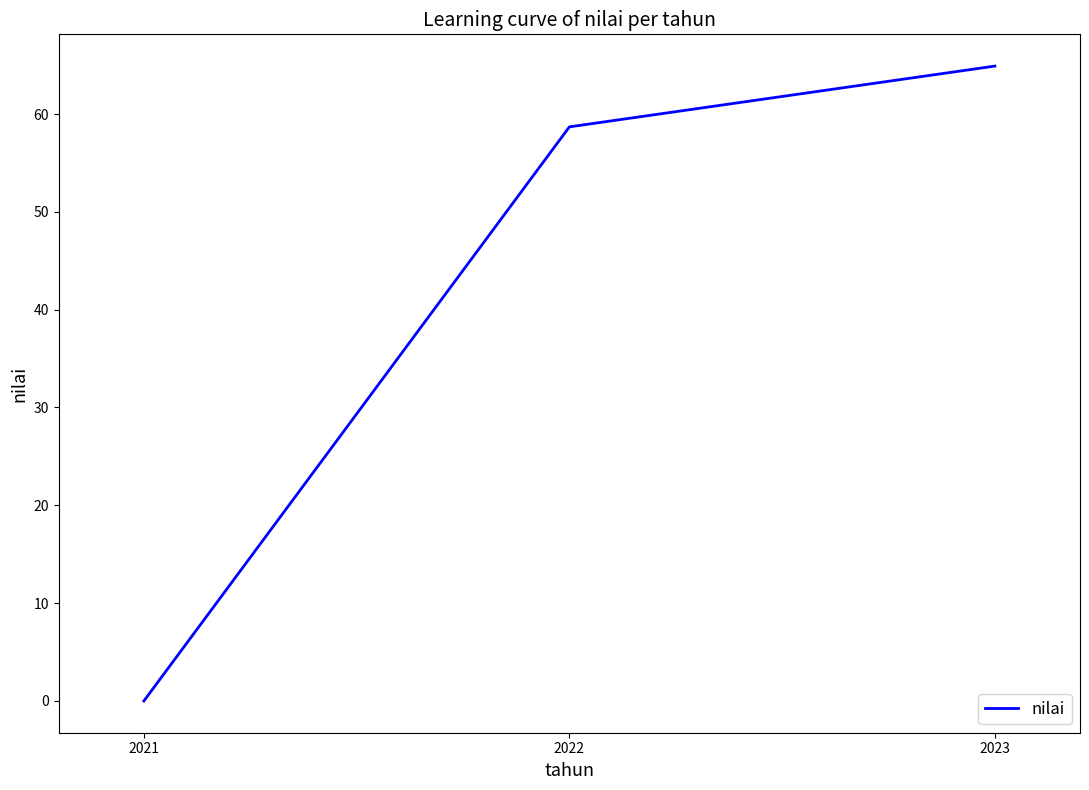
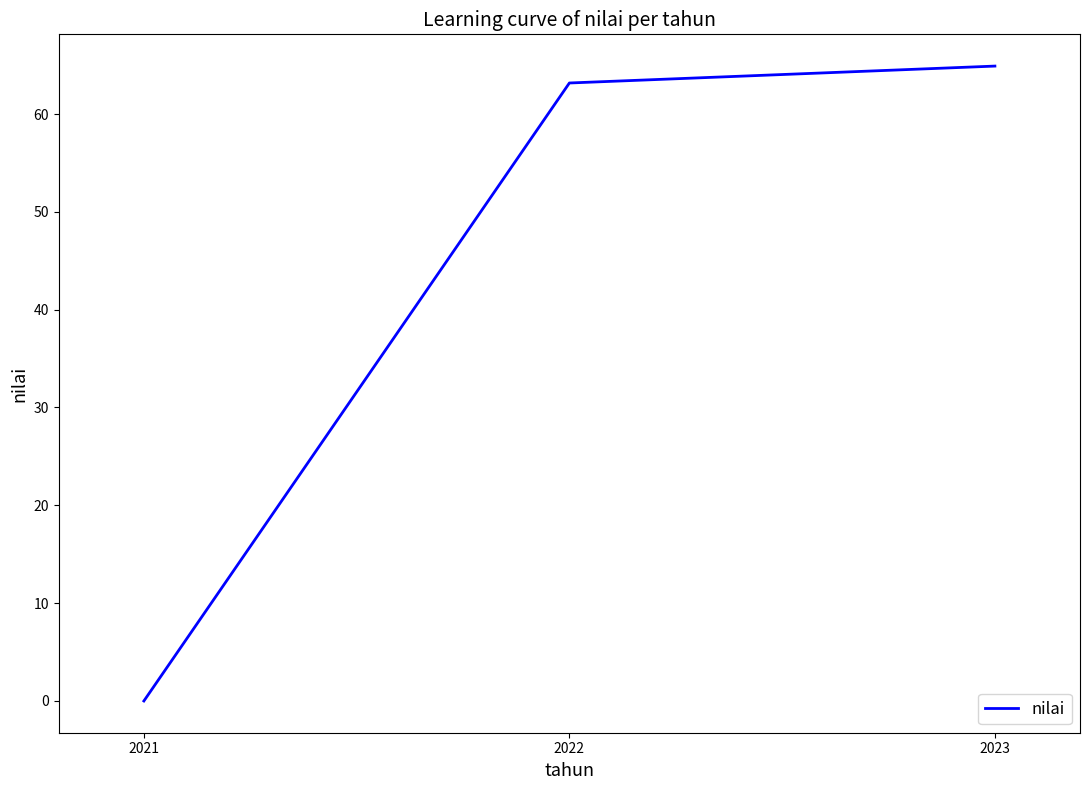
2022: 59 -> 63
